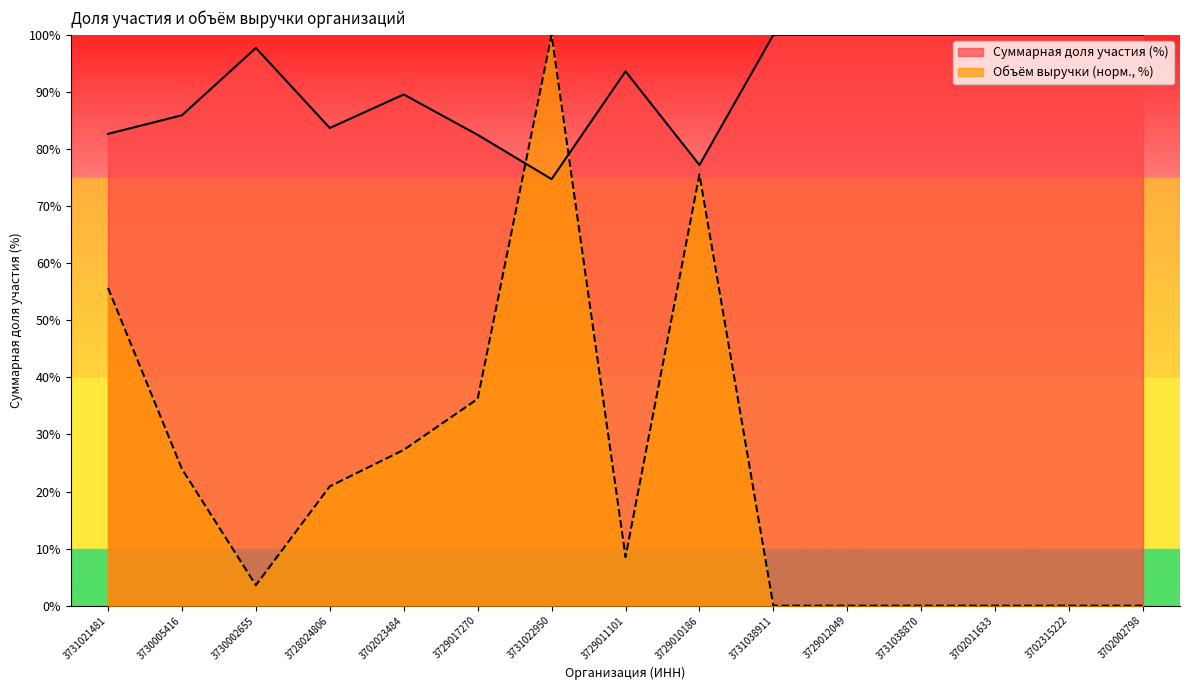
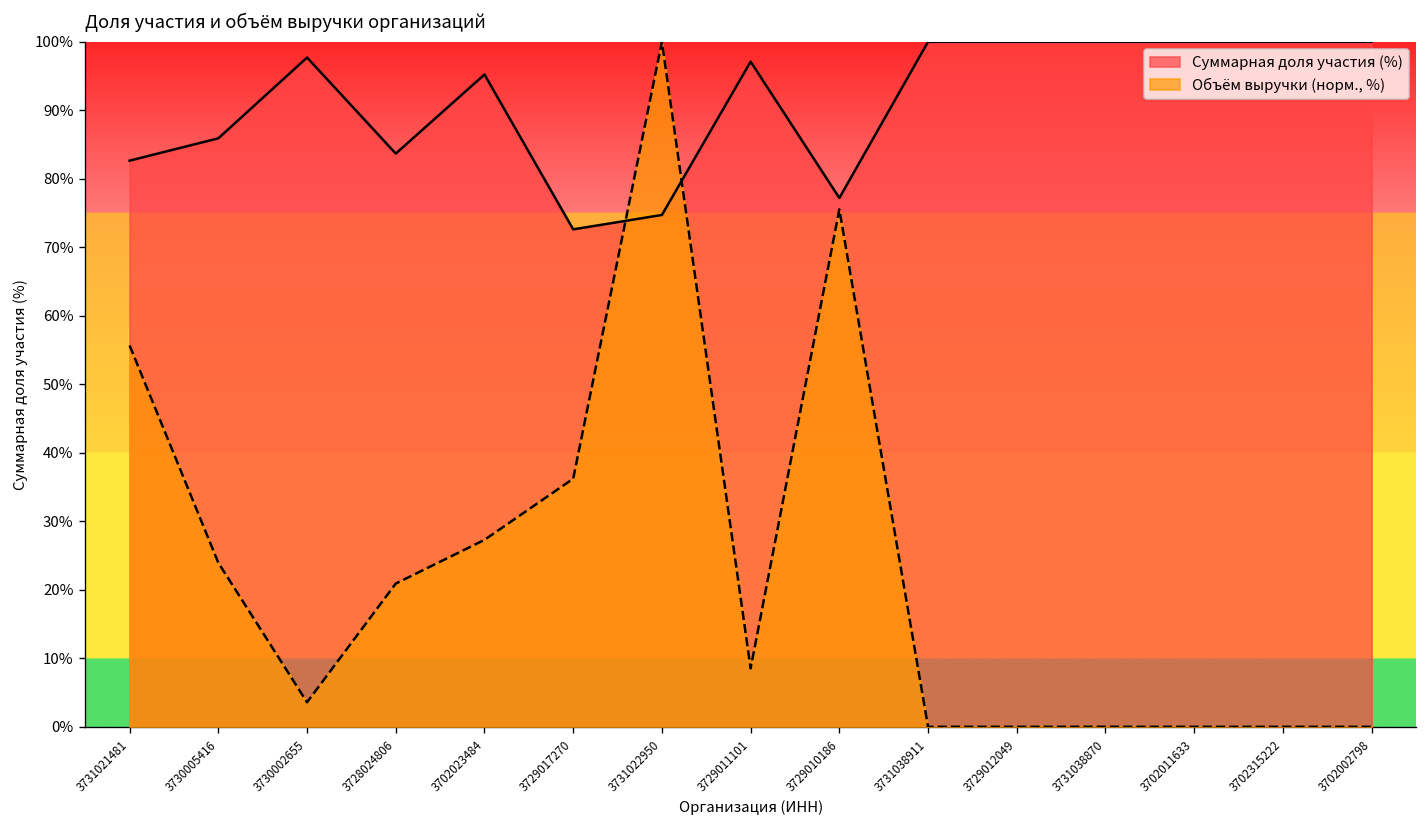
Суммарная доля участия (%), 3702023484: 90% -> 95%
Суммарная доля участия (%), 3729017270: 82% -> 73%
Суммарная доля участия (%), 3729011101: 94% -> 97%
